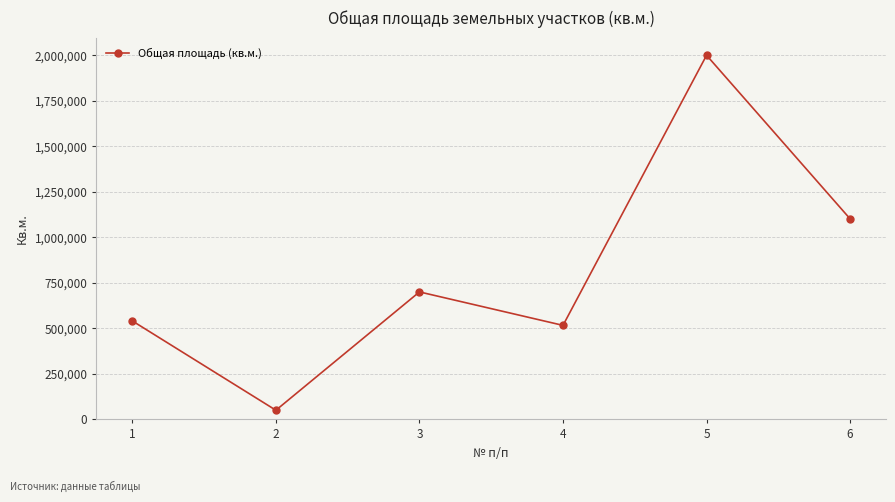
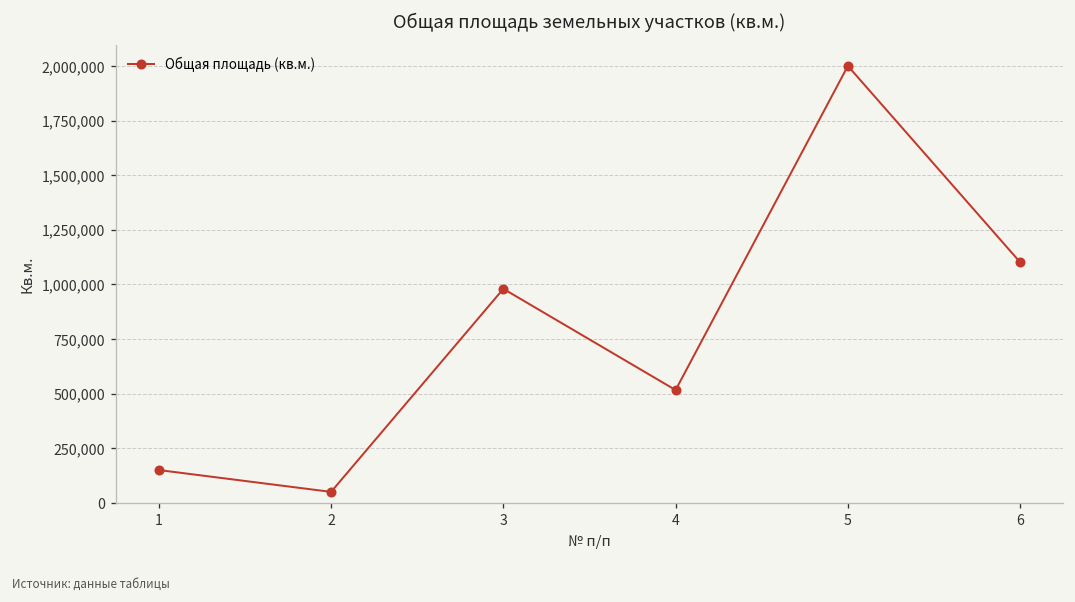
1: 540,000 -> 150,000
3: 700,000 -> 980,000
